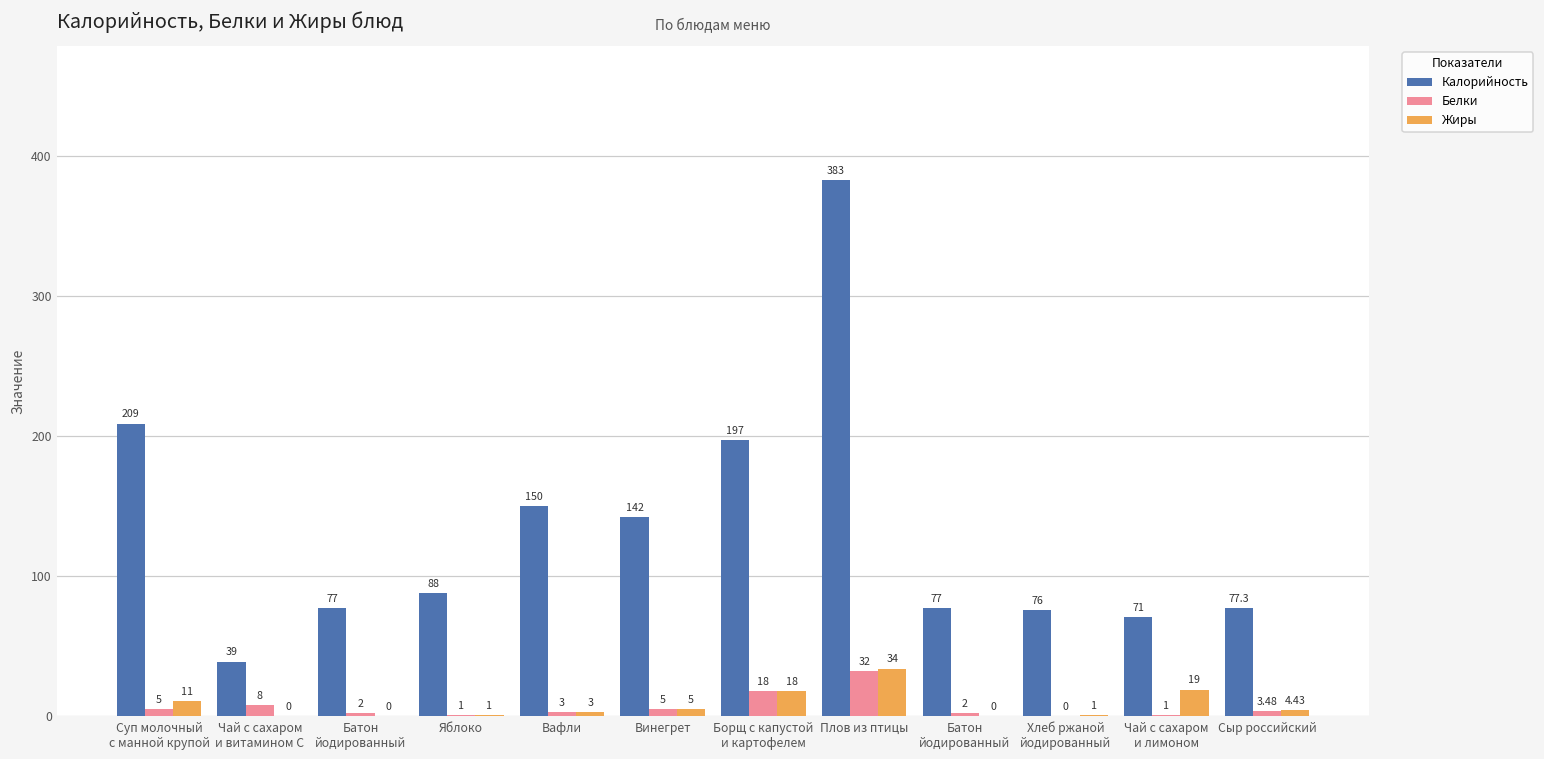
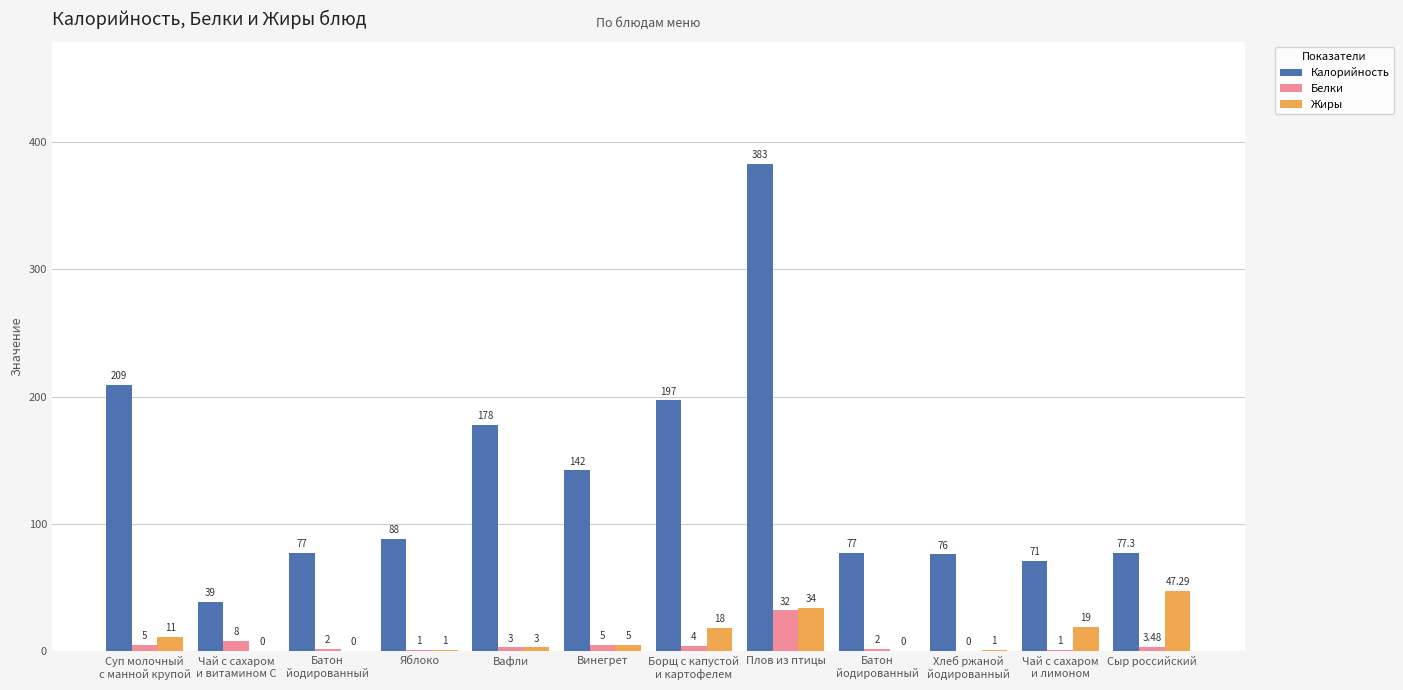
Калорийность, Вафли: 150 -> 178
Белки, Борщ с капустой и картофелем: 18 -> 4
Жиры, Сыр российский: 4.43 -> 47.29
